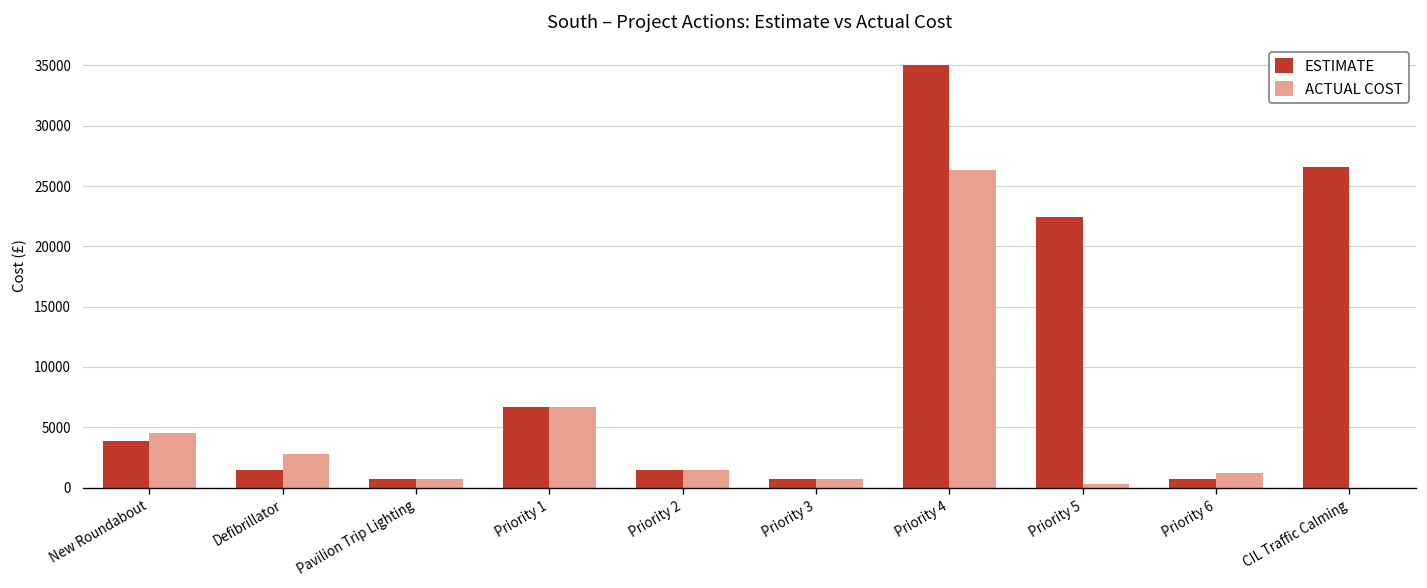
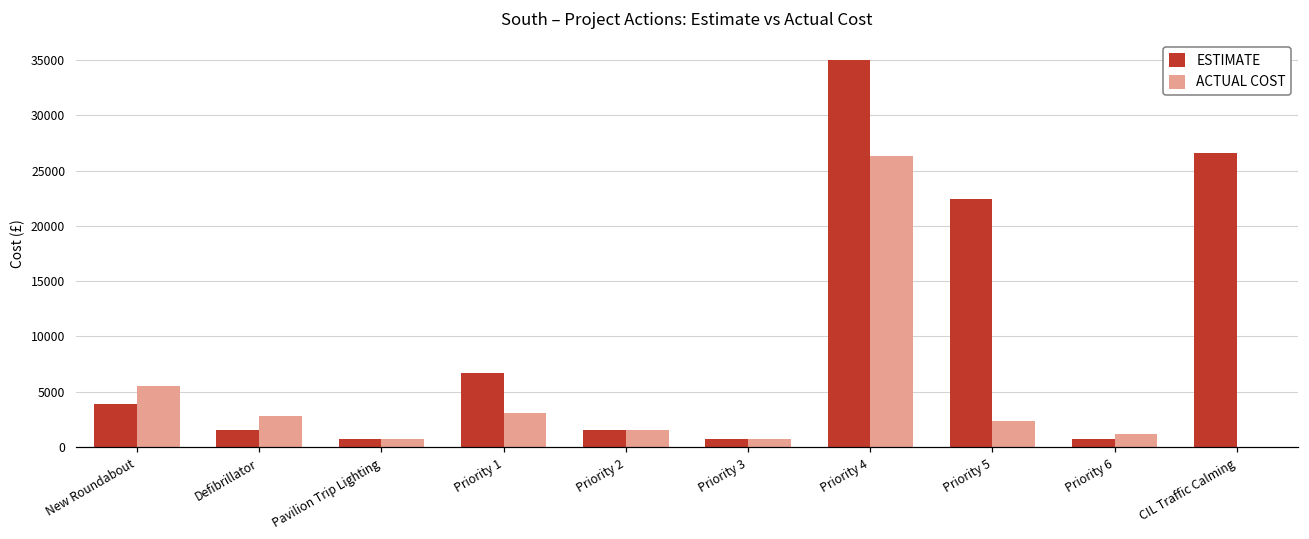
ACTUAL COST, New Roundabout: 4600 -> 5500
ACTUAL COST, Priority 1: 6700 -> 3000
ACTUAL COST, Priority 5: 300 -> 2300
